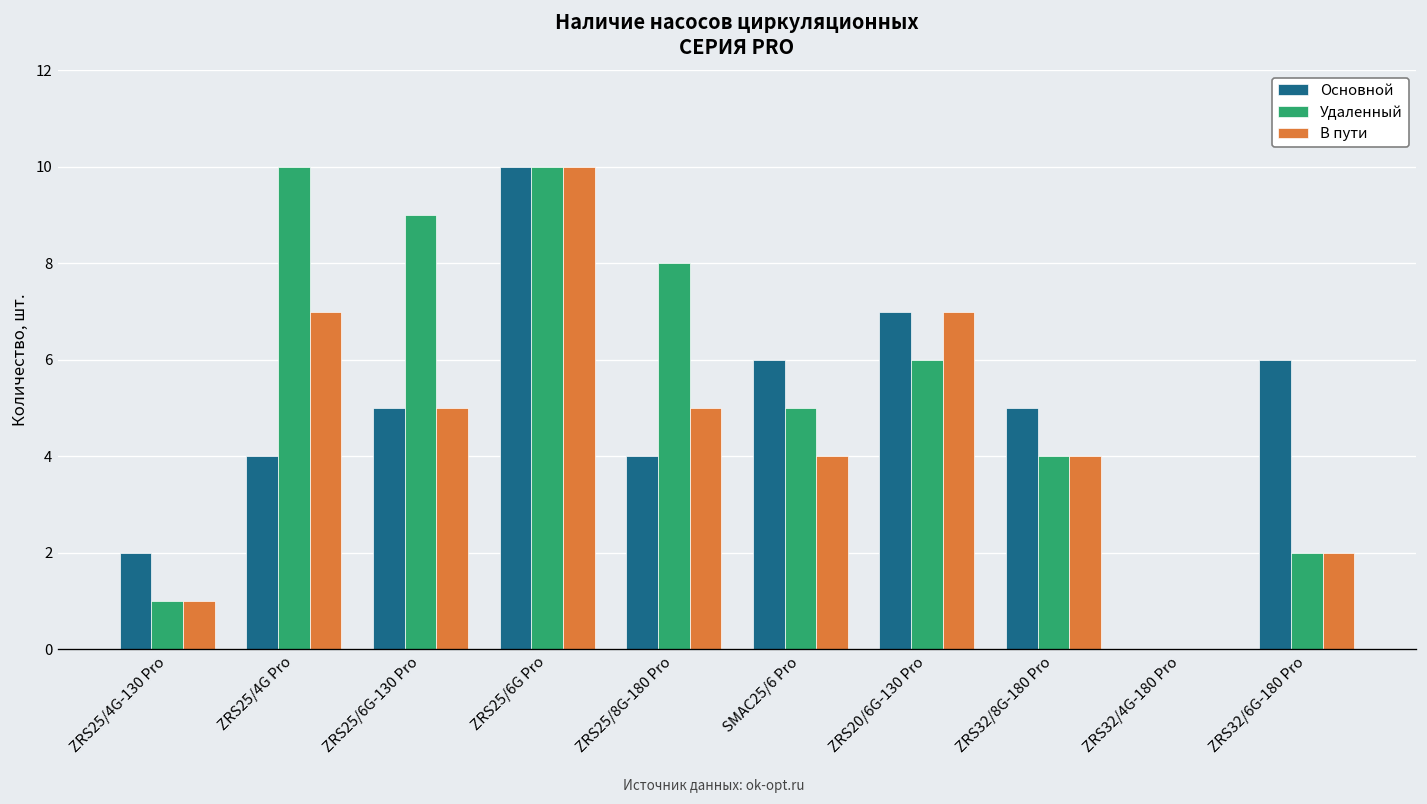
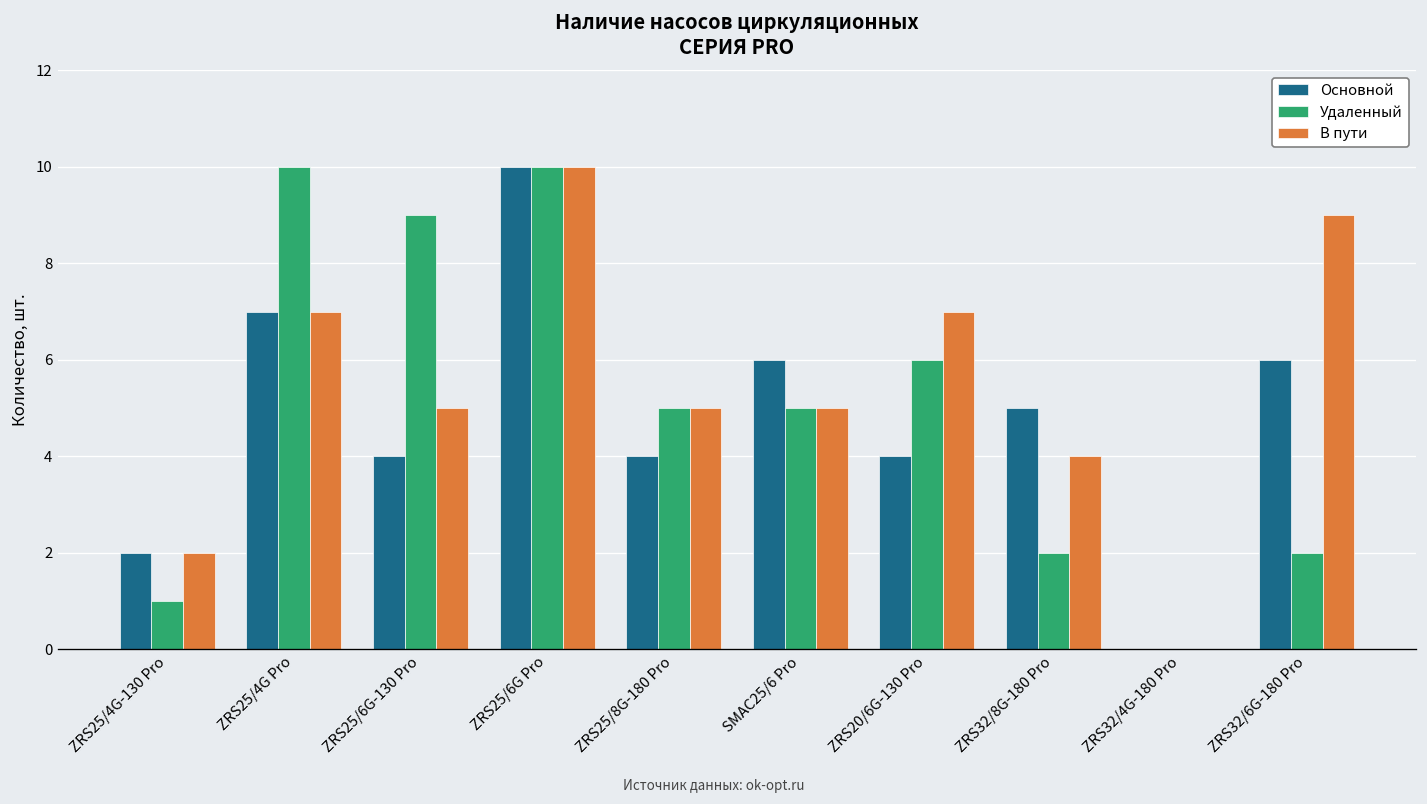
В пути, ZRS25/4G-130 Pro: 1 -> 2
Основной, ZRS25/4G Pro: 4 -> 7
Основной, ZRS25/6G-130 Pro: 5 -> 4
Удаленный, ZRS25/8G-180 Pro: 8 -> 5
В пути, SMAC25/6 Pro: 4 -> 5
Основной, ZRS20/6G-130 Pro: 7 -> 4
Удаленный, ZRS32/8G-180 Pro: 4 -> 2
В пути, ZRS32/6G-180 Pro: 2 -> 9
